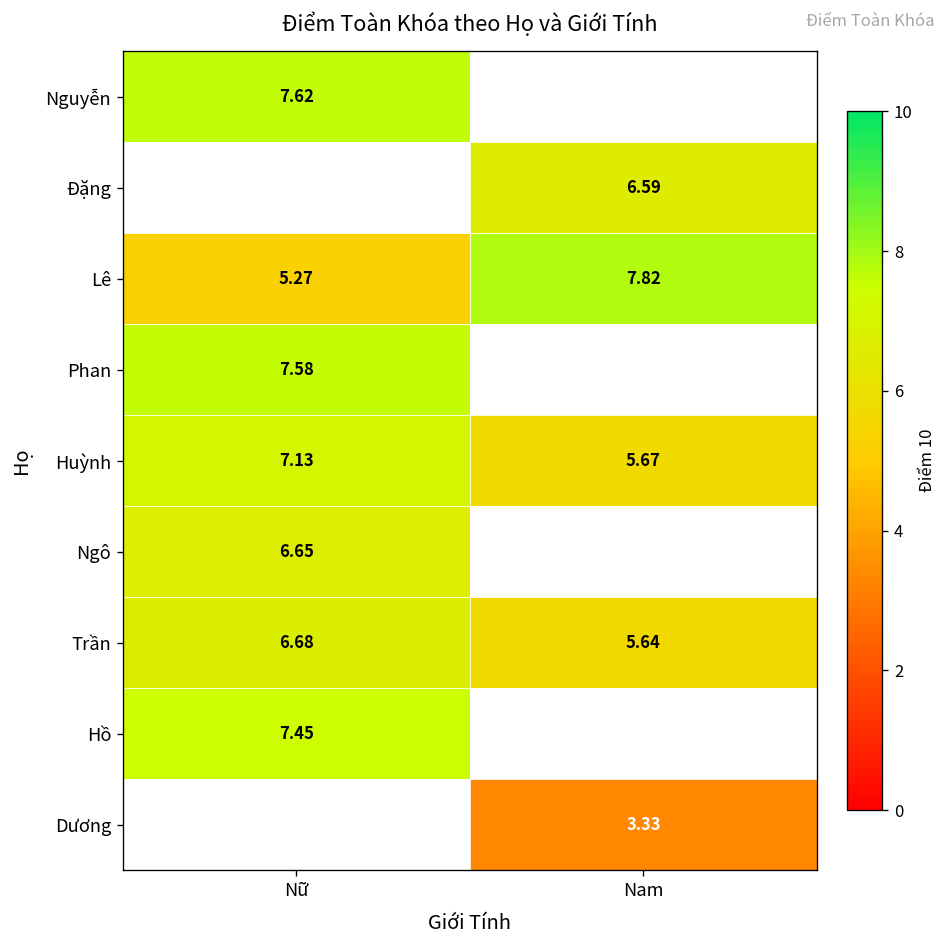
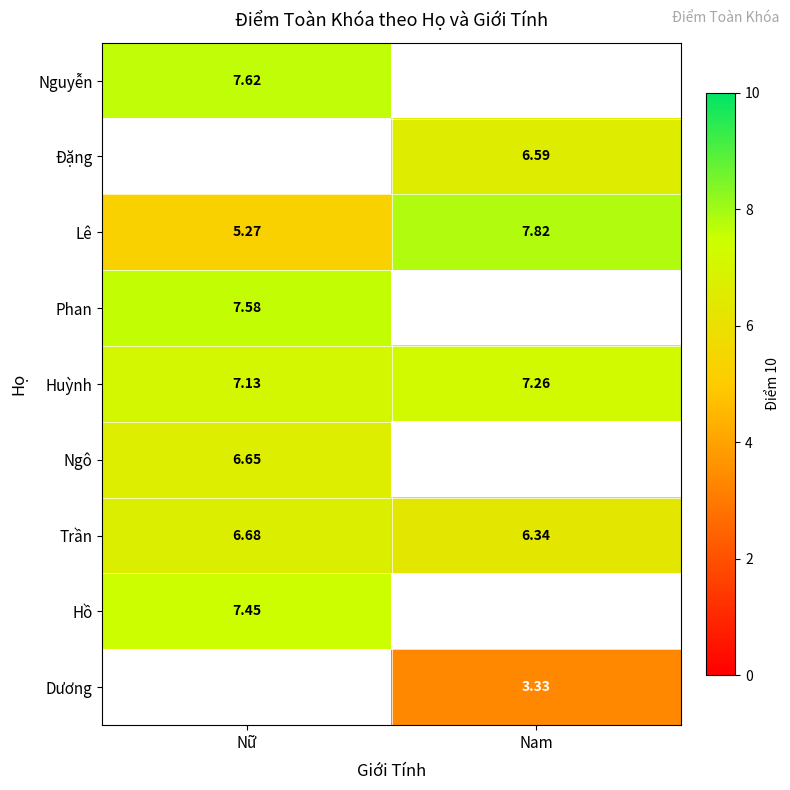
Huỳnh, Nam: 5.67 -> 7.26
Trần, Nam: 5.64 -> 6.34
